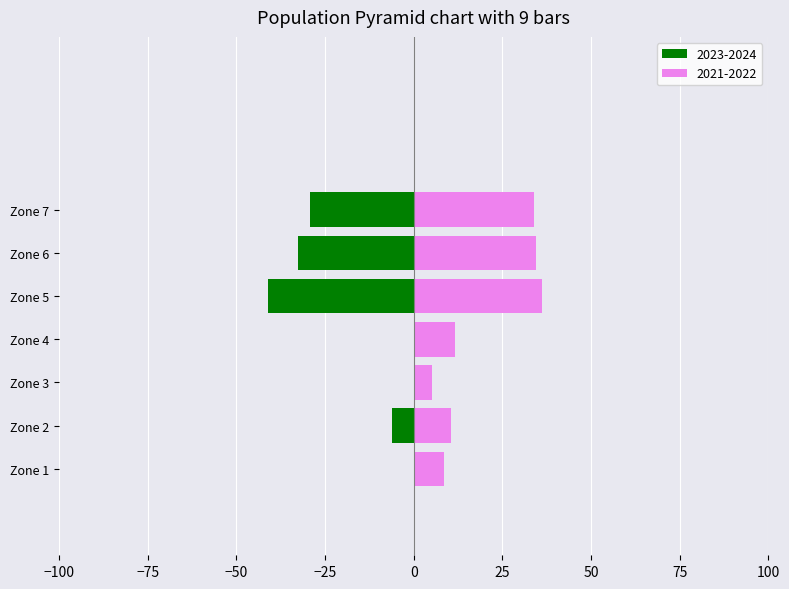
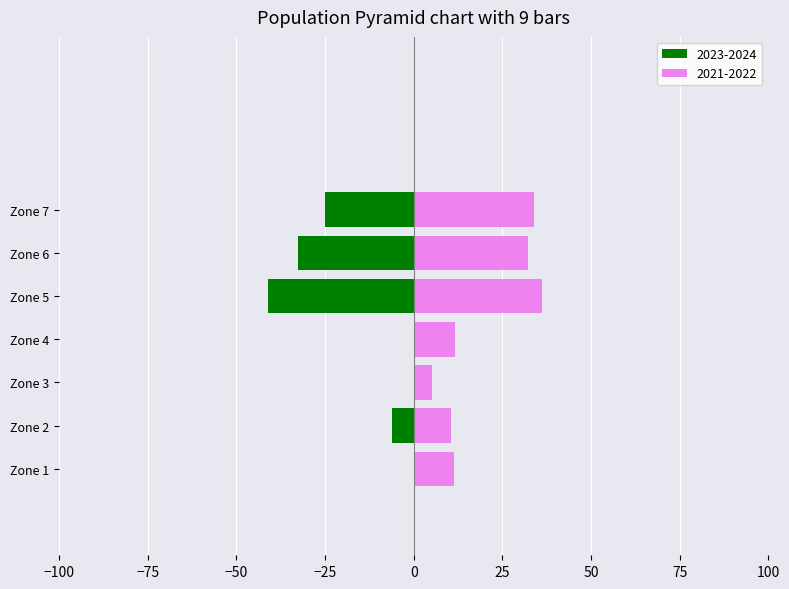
2023-2024, Zone 7: -29 -> -25
2021-2022, Zone 6: 35 -> 32
2021-2022, Zone 1: 9 -> 11
